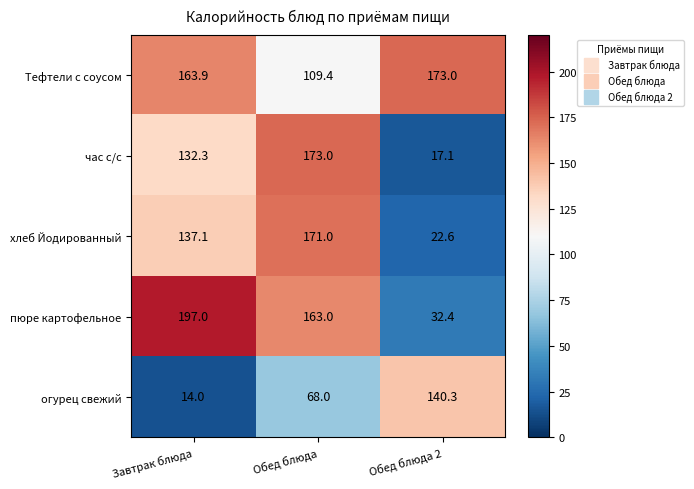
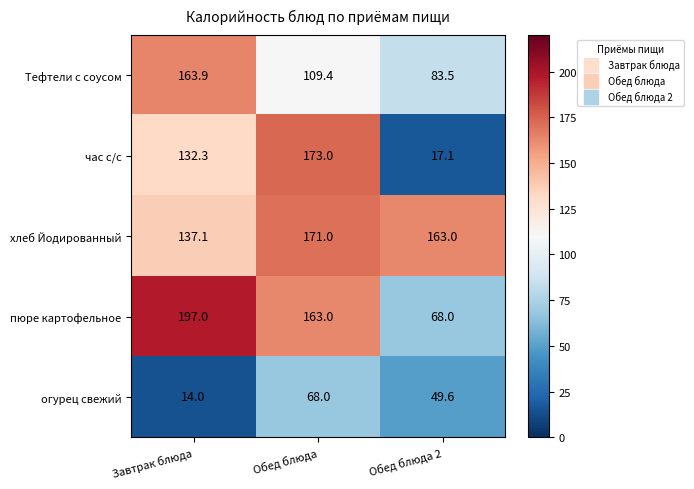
Тефтели с соусом, Обед блюда 2: 173.0 -> 83.5
хлеб Йодированный, Обед блюда 2: 22.6 -> 163.0
пюре картофельное, Обед блюда 2: 32.4 -> 68.0
огурец свежий, Обед блюда 2: 140.3 -> 49.6
